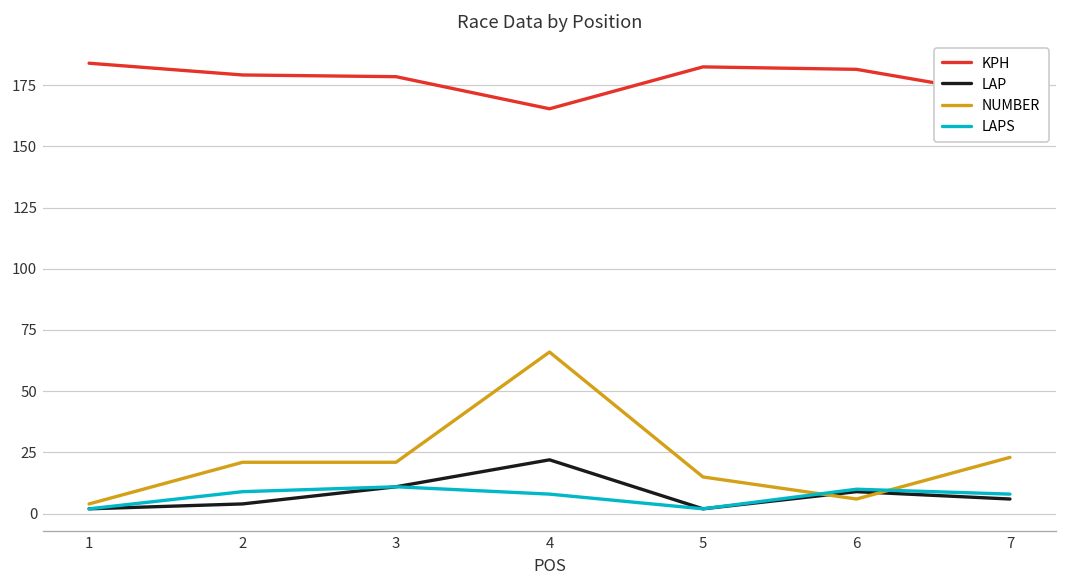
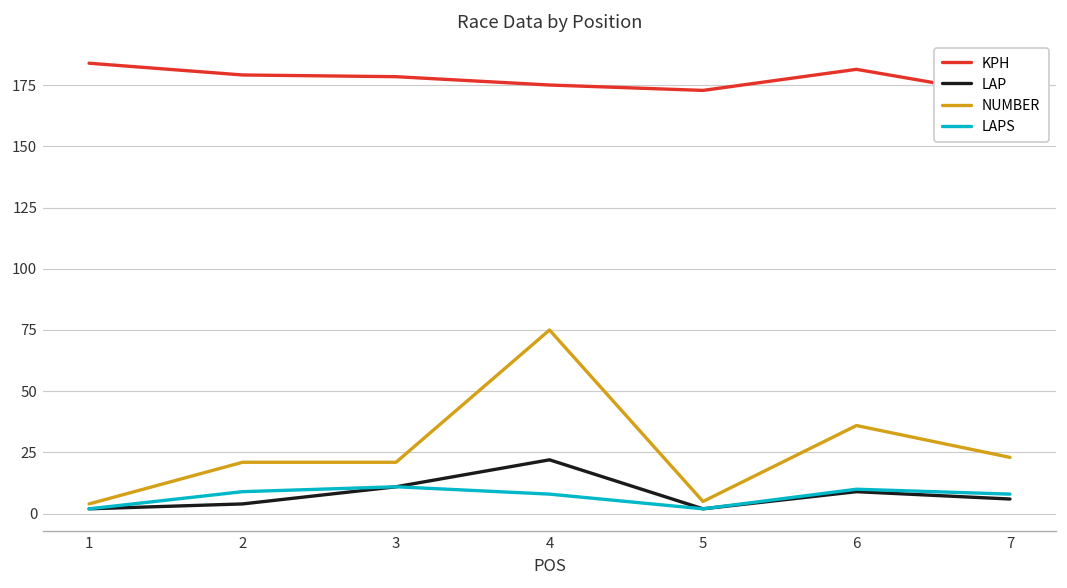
KPH, 4: 165 -> 175
NUMBER, 4: 66 -> 75
KPH, 5: 182 -> 173
NUMBER, 5: 15 -> 5
NUMBER, 6: 6 -> 36
